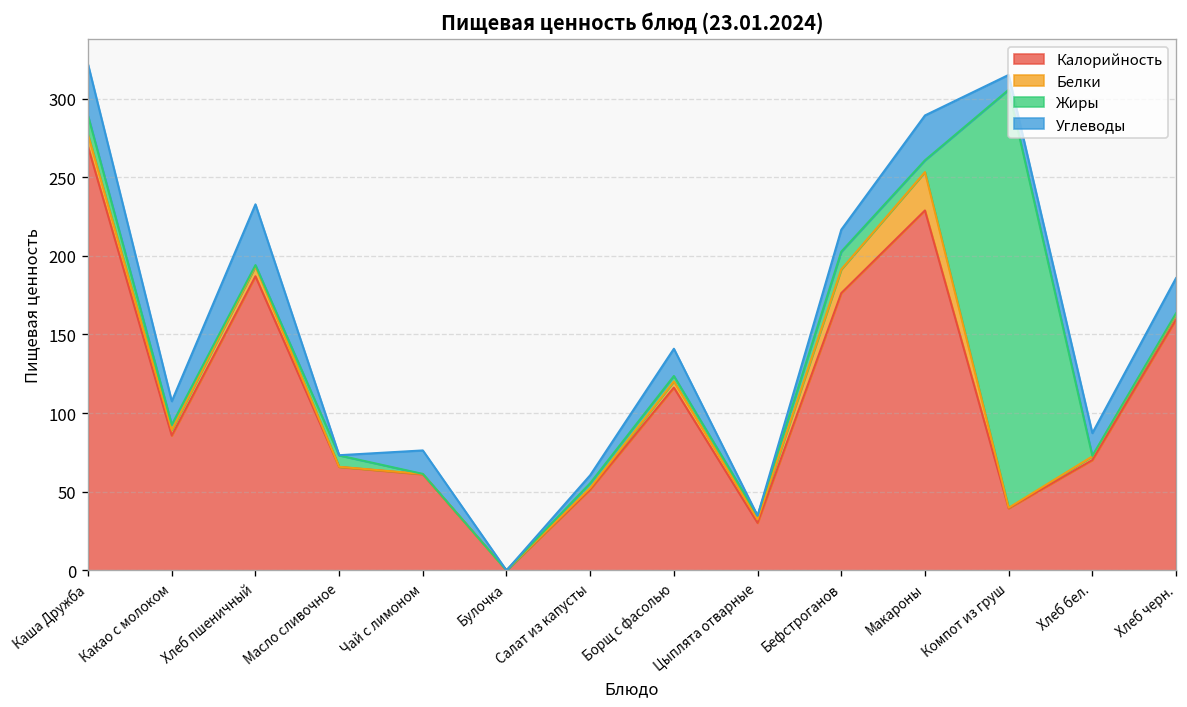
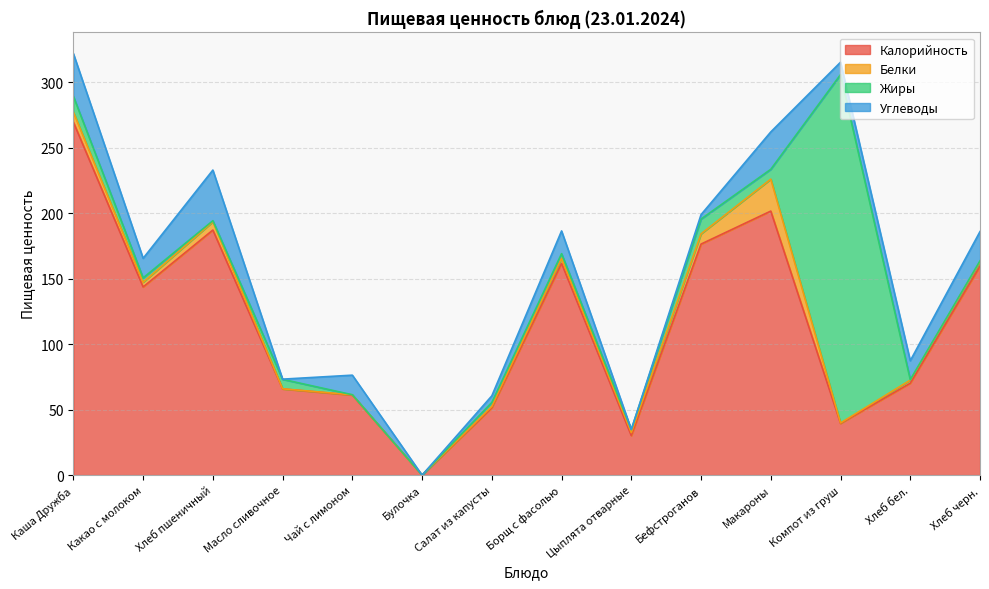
Калорийность, Какао с молоком: 86 -> 144
Калорийность, Борщ с фасолью: 116 -> 162
Белки, Бефстроганов: 15 -> 8
Углеводы, Бефстроганов: 14 -> 3
Калорийность, Макароны: 229 -> 201
